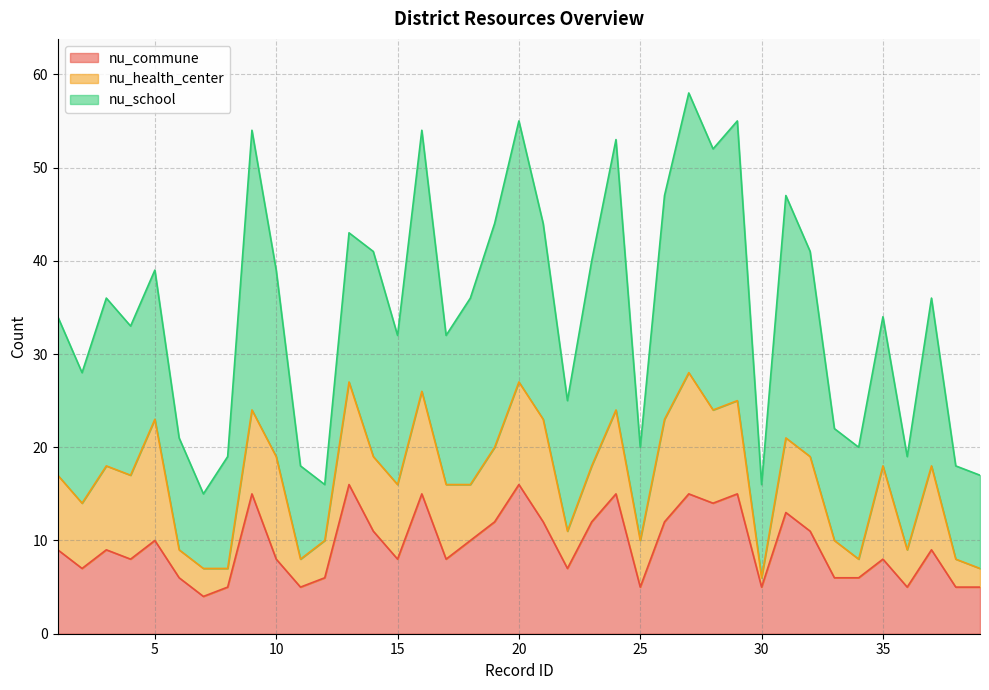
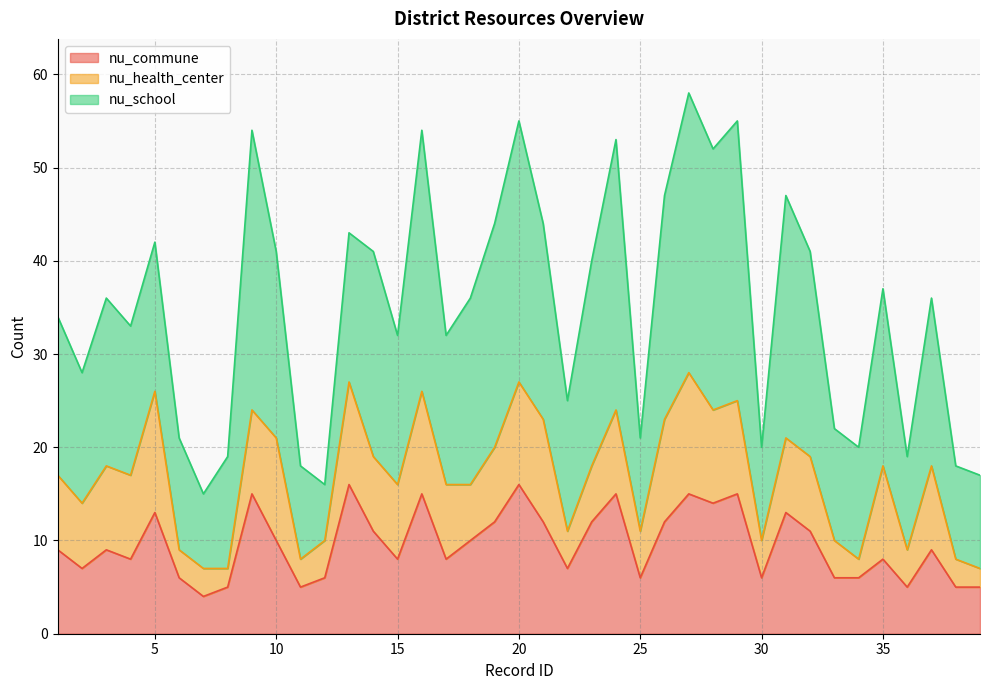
nu_commune, 5: 10 -> 13
nu_commune, 10: 8 -> 10
nu_commune, 25: 5 -> 6
nu_commune, 30: 5 -> 6
nu_health_center, 30: 1 -> 4
nu_school, 35: 16 -> 19
